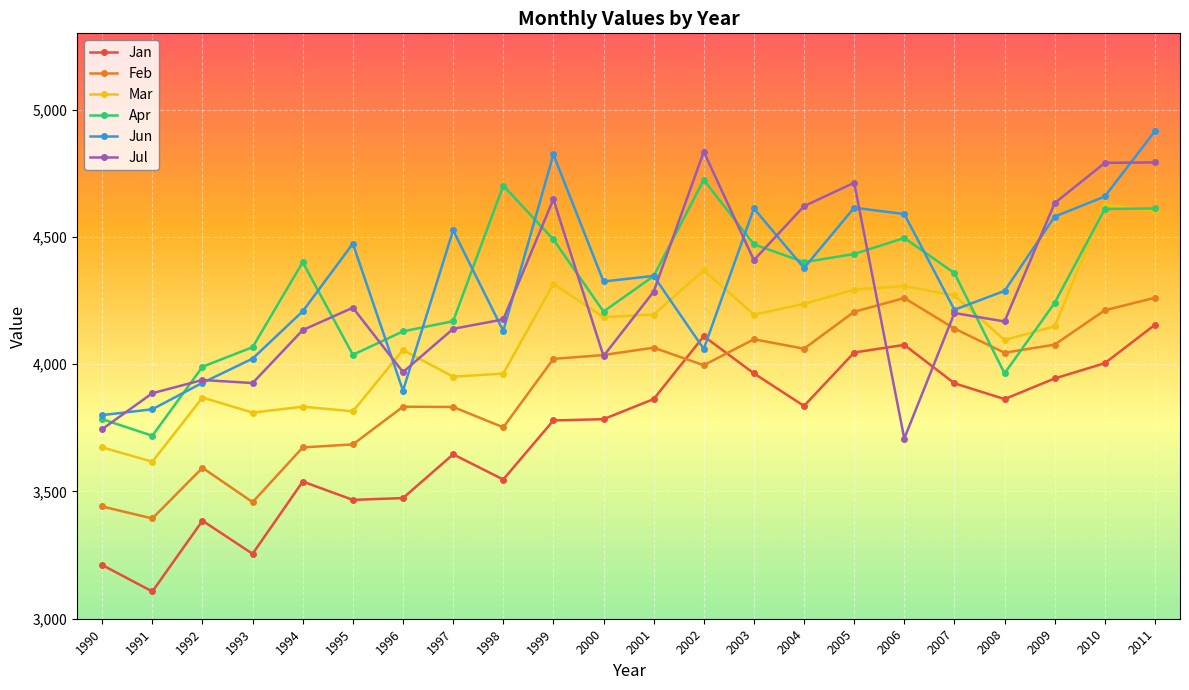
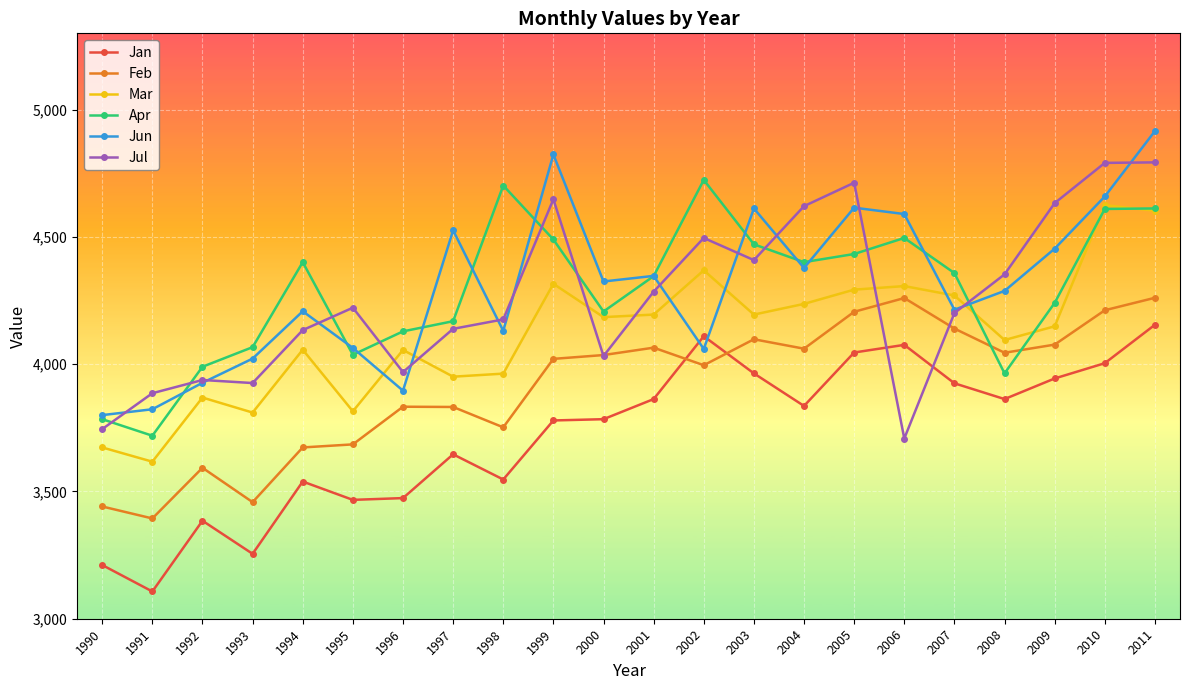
Mar, 1994: 3,830 -> 4,060
Jun, 1995: 4,470 -> 4,060
Jul, 2002: 4,840 -> 4,500
Jul, 2008: 4,170 -> 4,350
Jun, 2009: 4,580 -> 4,450
